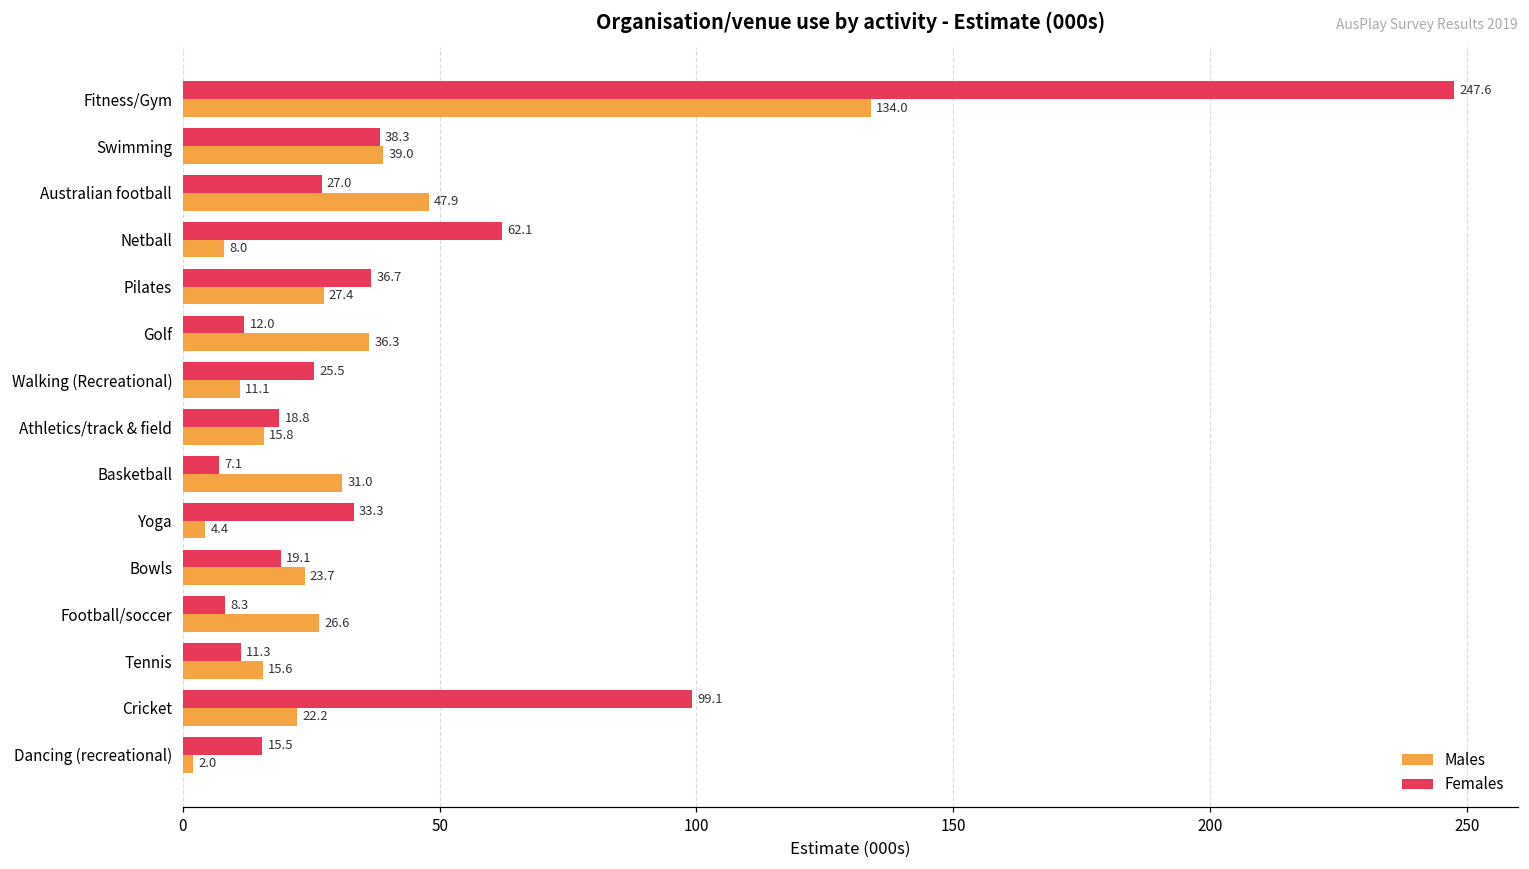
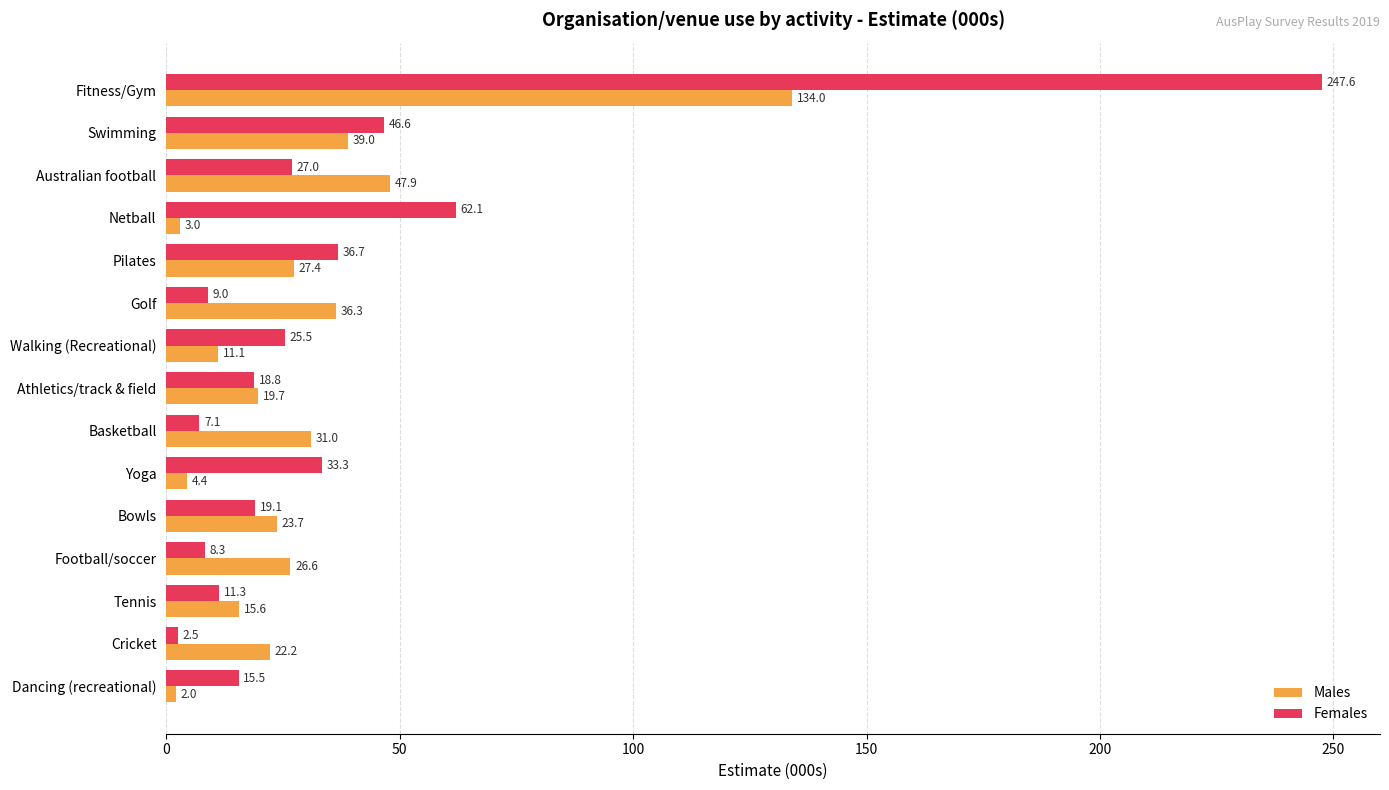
Females, Swimming: 38.3 -> 46.6
Males, Netball: 8.0 -> 3.0
Females, Golf: 12.0 -> 9.0
Males, Athletics/track & field: 15.8 -> 19.7
Females, Cricket: 99.1 -> 2.5
